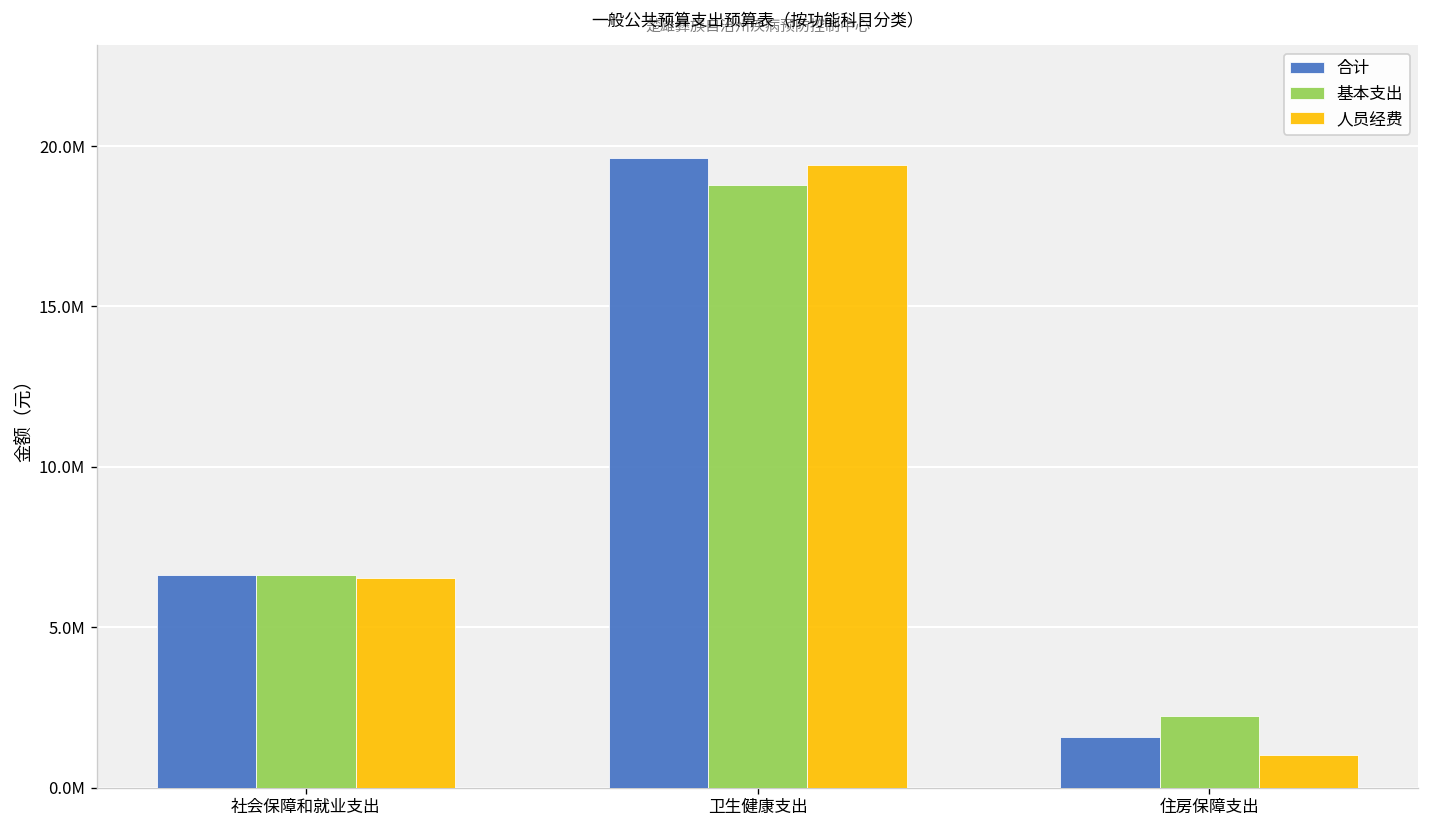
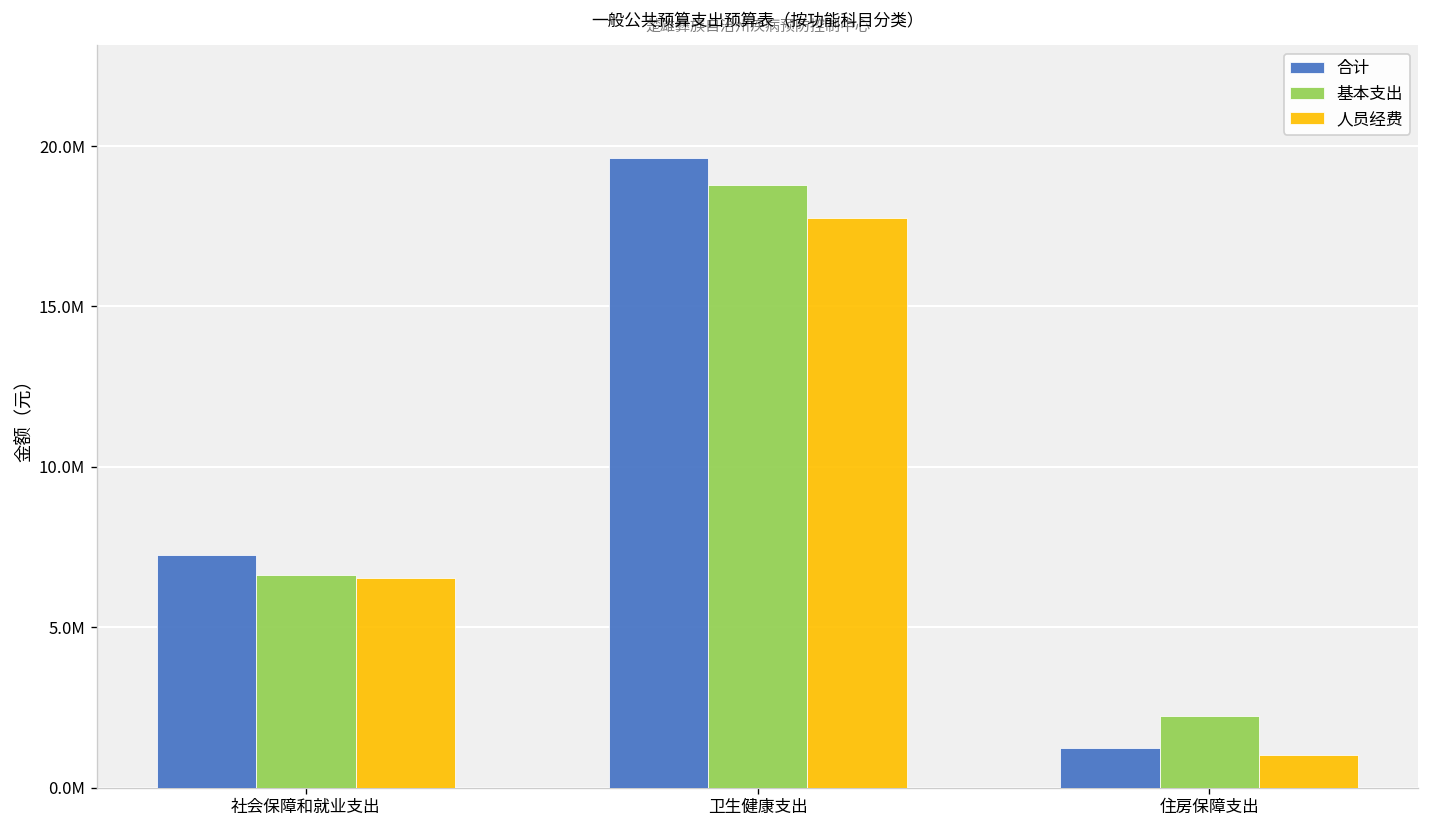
合计, 社会保障和就业支出: 6600000 -> 7200000
人员经费, 卫生健康支出: 19400000 -> 17800000
合计, 住房保障支出: 1600000 -> 1200000
